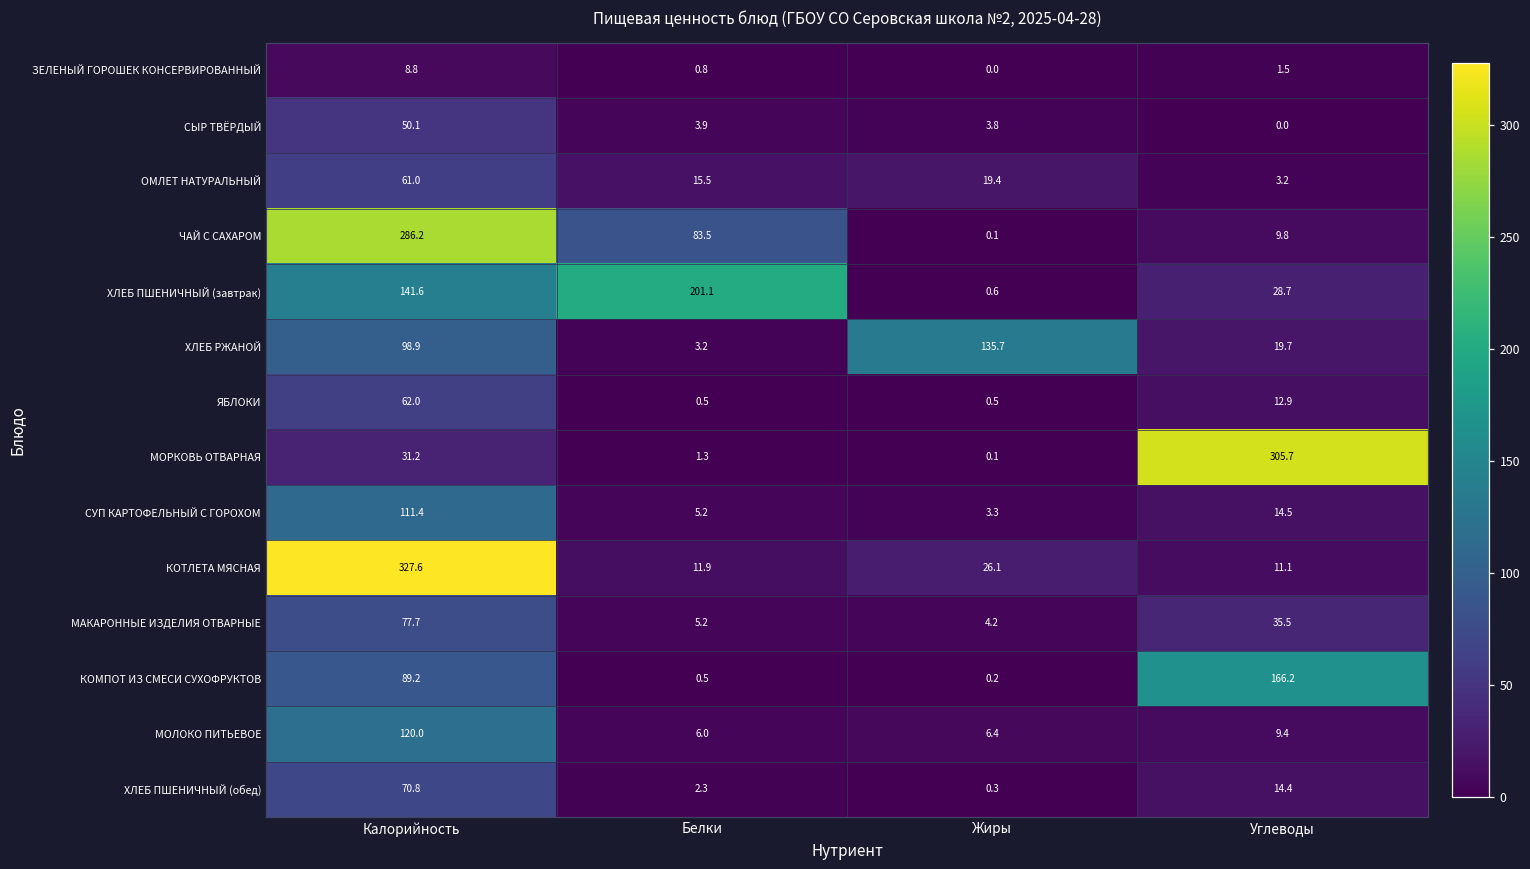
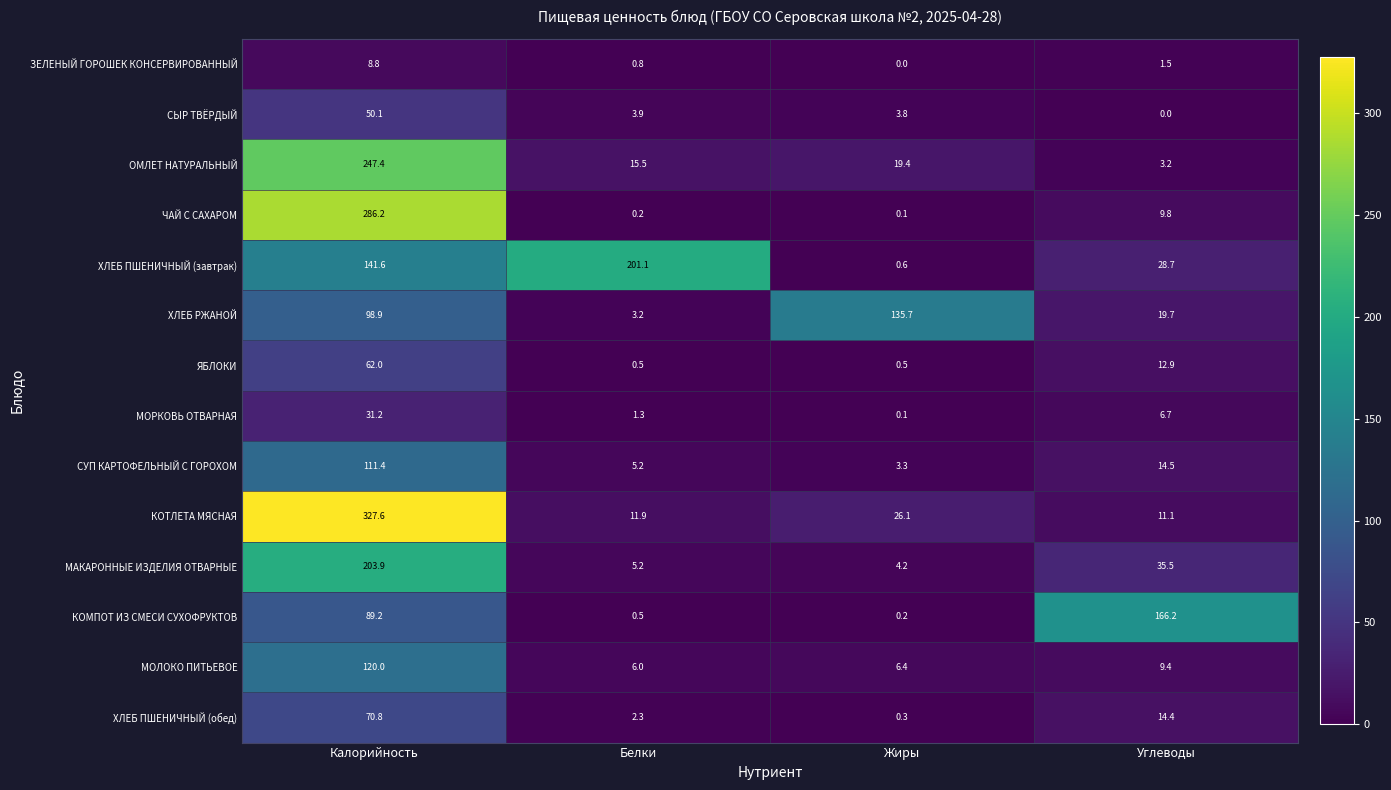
ОМЛЕТ НАТУРАЛЬНЫЙ, Калорийность: 61.0 -> 247.4
ЧАЙ С САХАРОМ, Белки: 83.5 -> 0.2
МОРКОВЬ ОТВАРНАЯ, Углеводы: 305.7 -> 6.7
МАКАРОННЫЕ ИЗДЕЛИЯ ОТВАРНЫЕ, Калорийность: 77.7 -> 203.9
